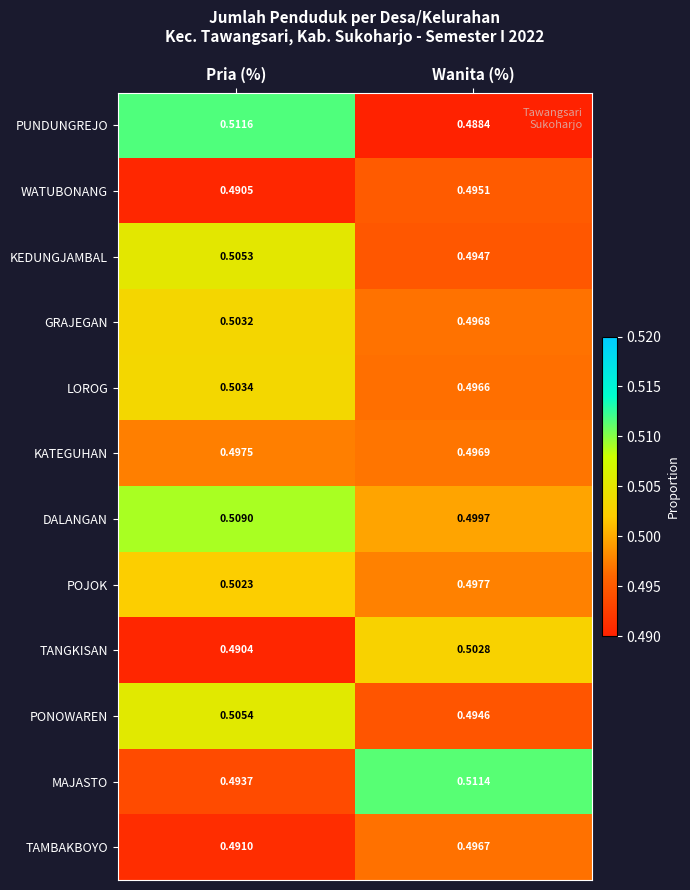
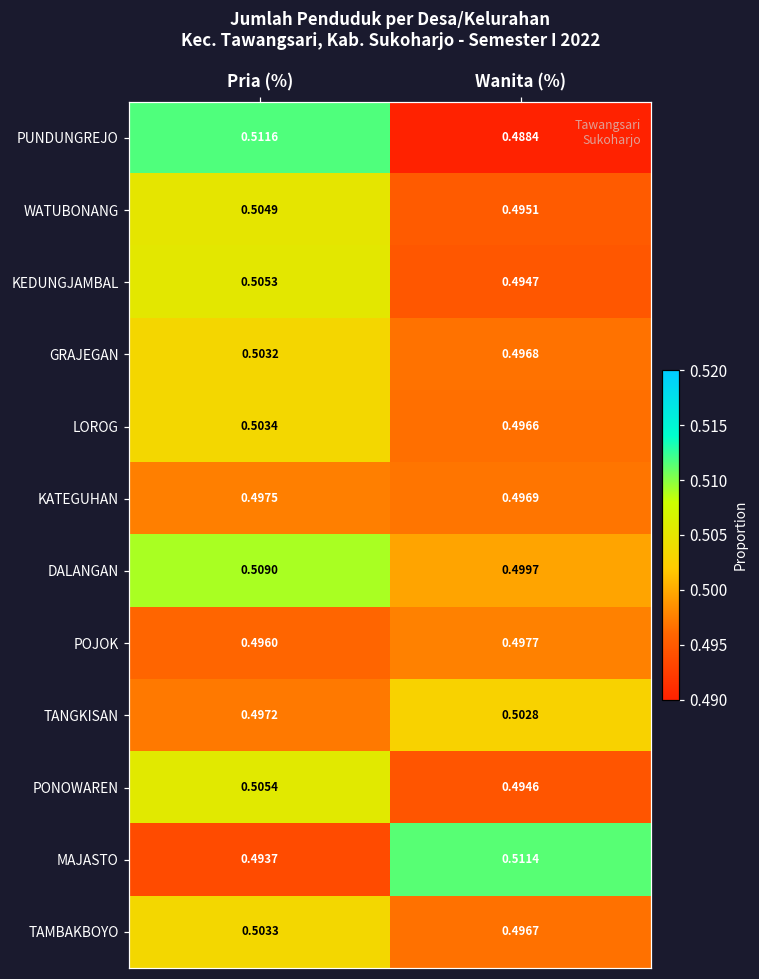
WATUBONANG, Pria (%): 0.4905 -> 0.5049
POJOK, Pria (%): 0.5023 -> 0.4960
TANGKISAN, Pria (%): 0.4904 -> 0.4972
TAMBAKBOYO, Pria (%): 0.4910 -> 0.5033
